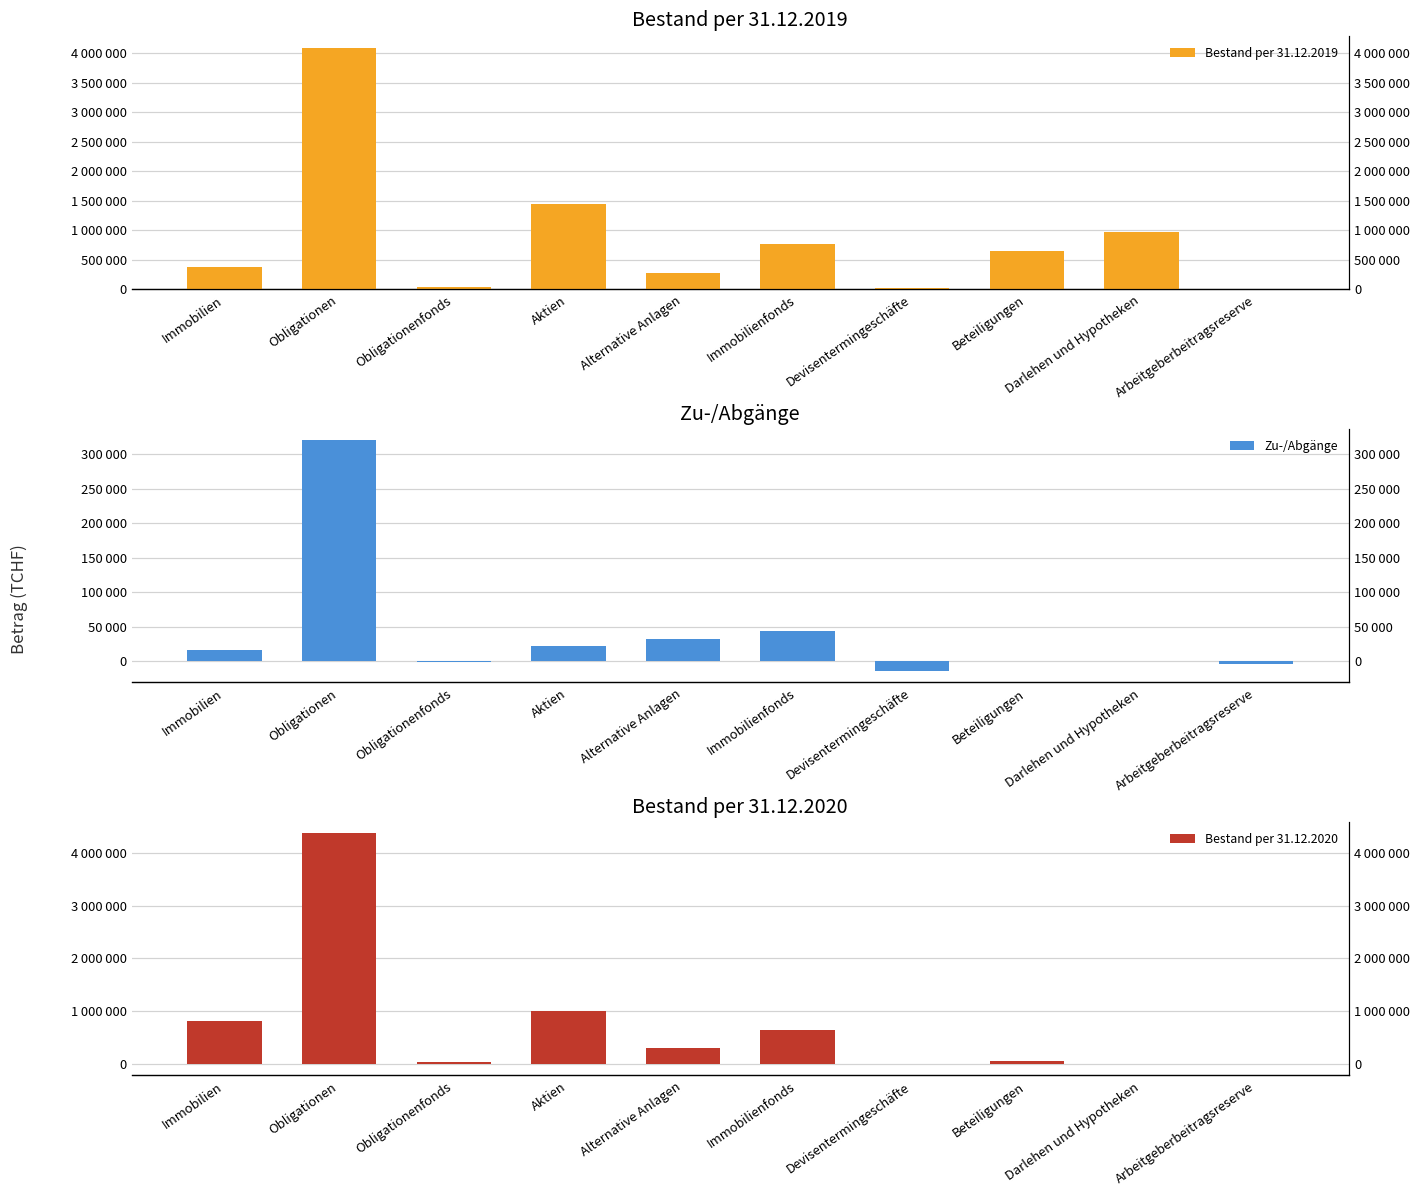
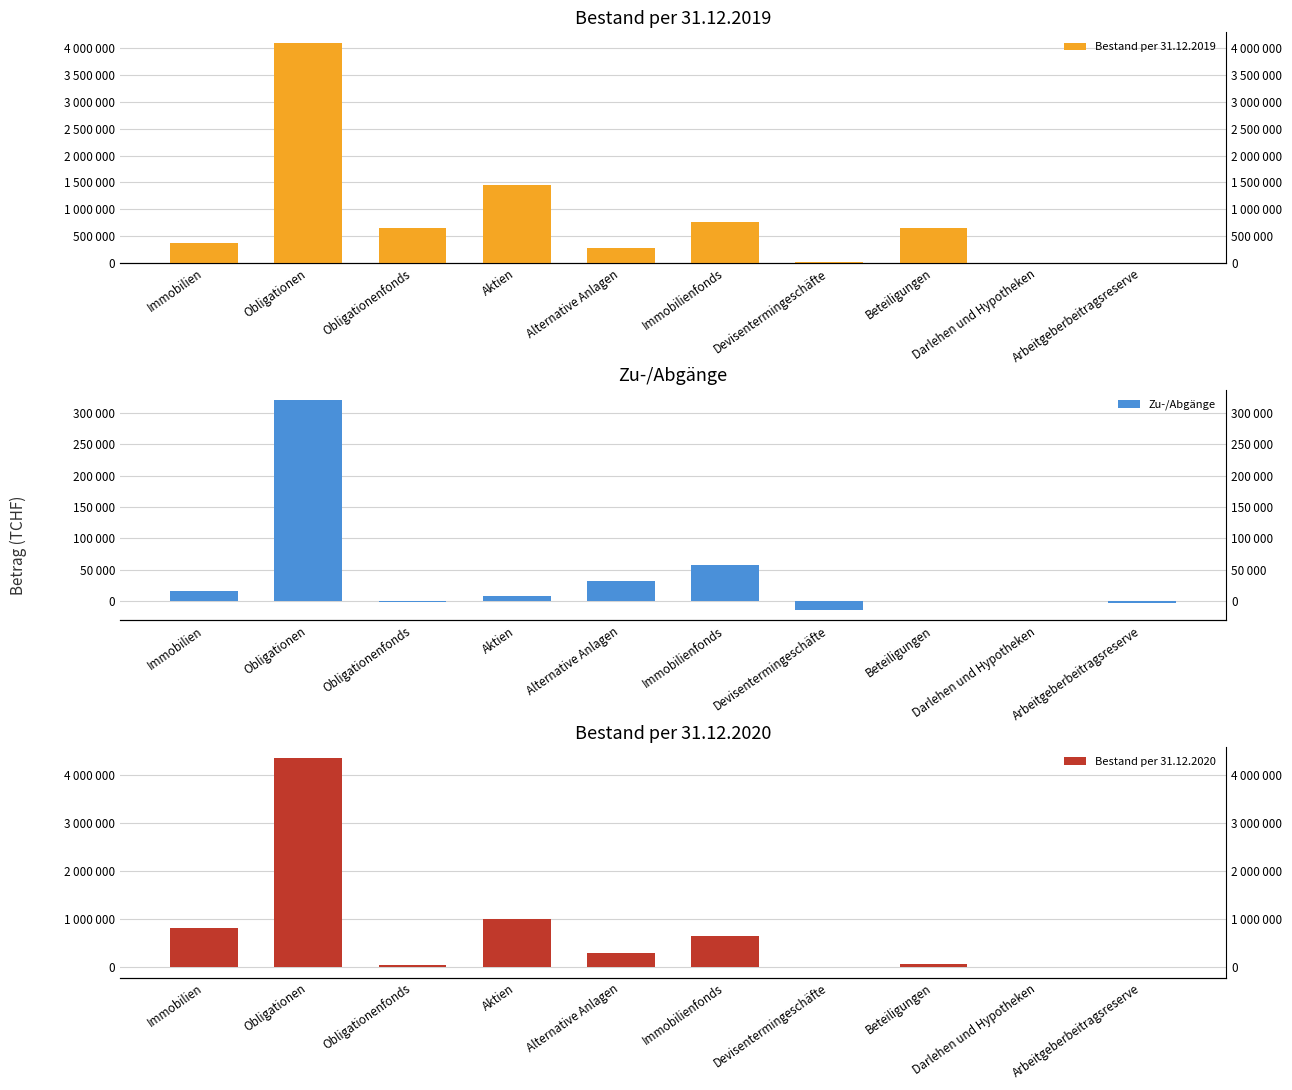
Bestand per 31.12.2019, Obligationenfonds: 0 -> 600000
Bestand per 31.12.2019, Darlehen und Hypotheken: 1000000 -> 0
Zu-/Abgänge, Aktien: 20000 -> 10000
Zu-/Abgänge, Immobilienfonds: 40000 -> 60000
